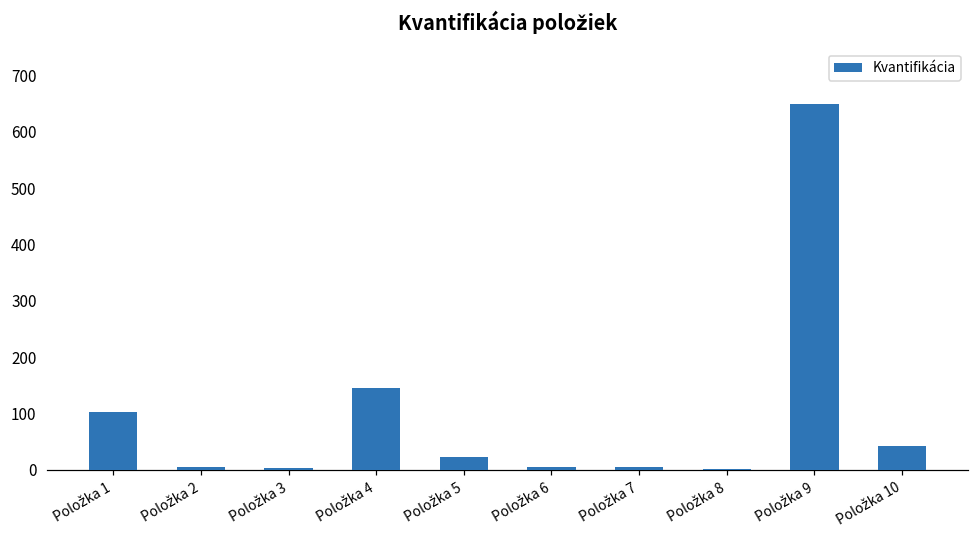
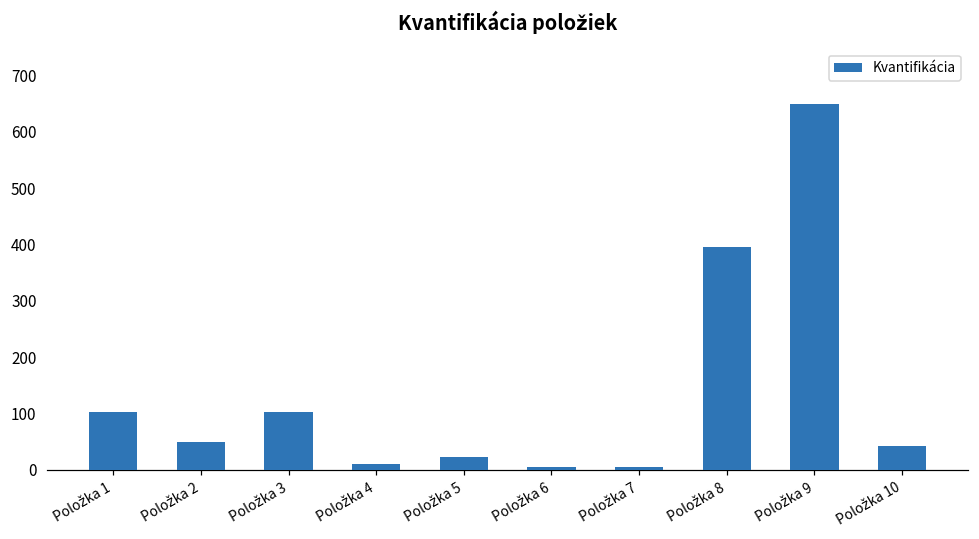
Položka 2: 10 -> 50
Položka 3: 0 -> 100
Položka 4: 150 -> 10
Položka 8: 0 -> 400
